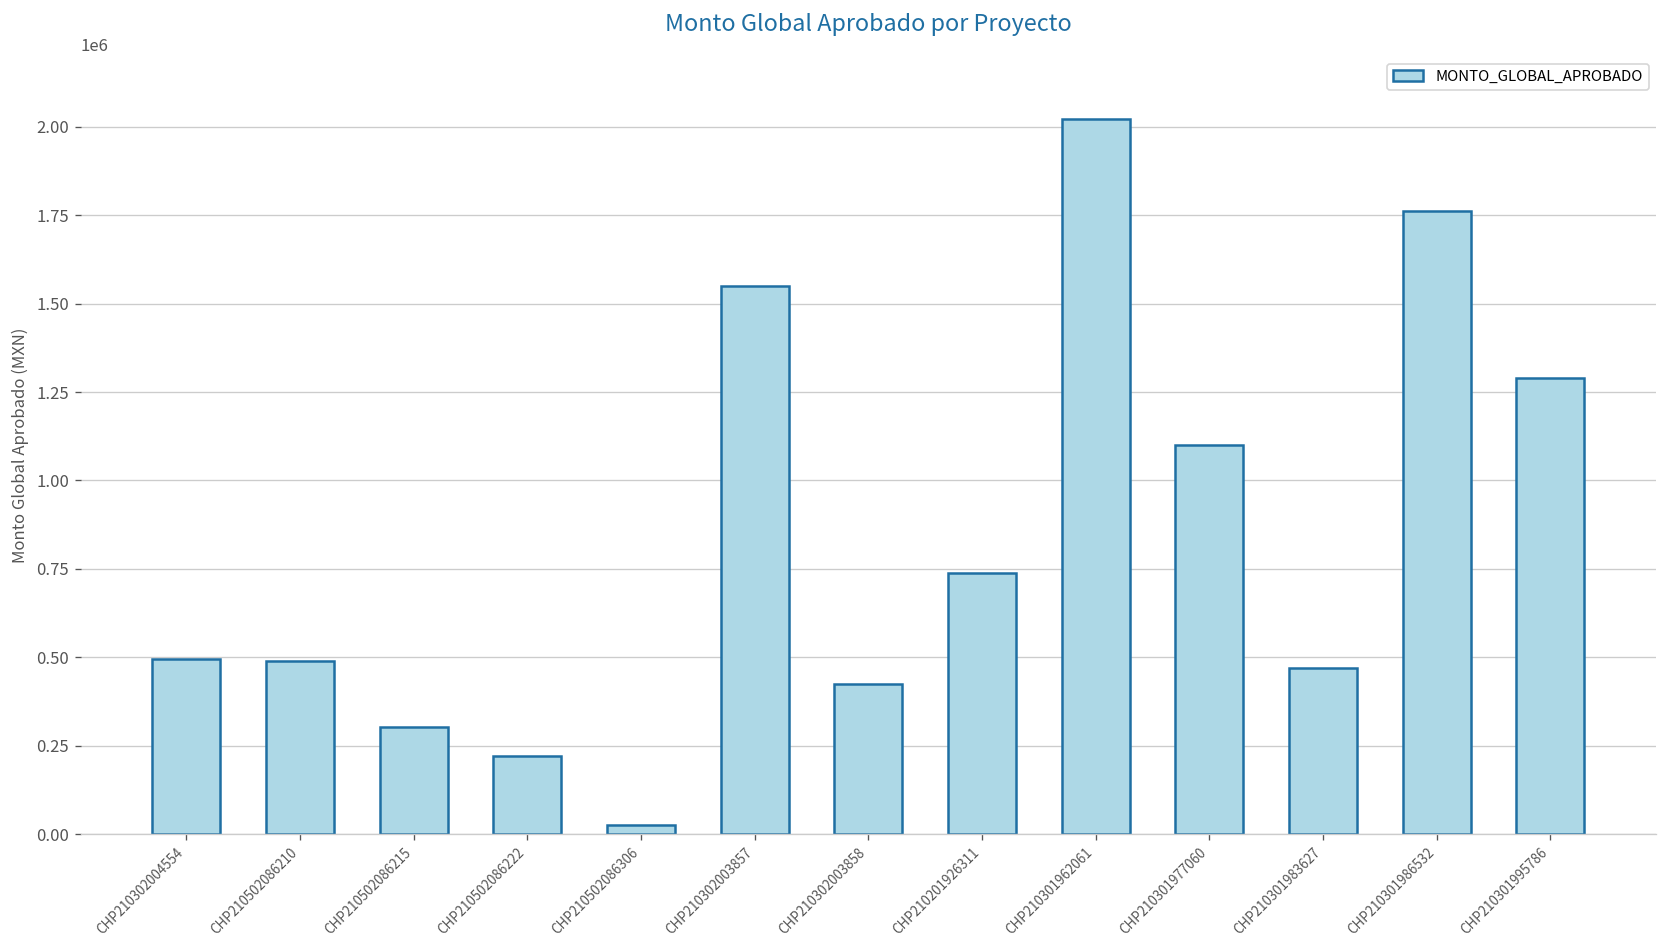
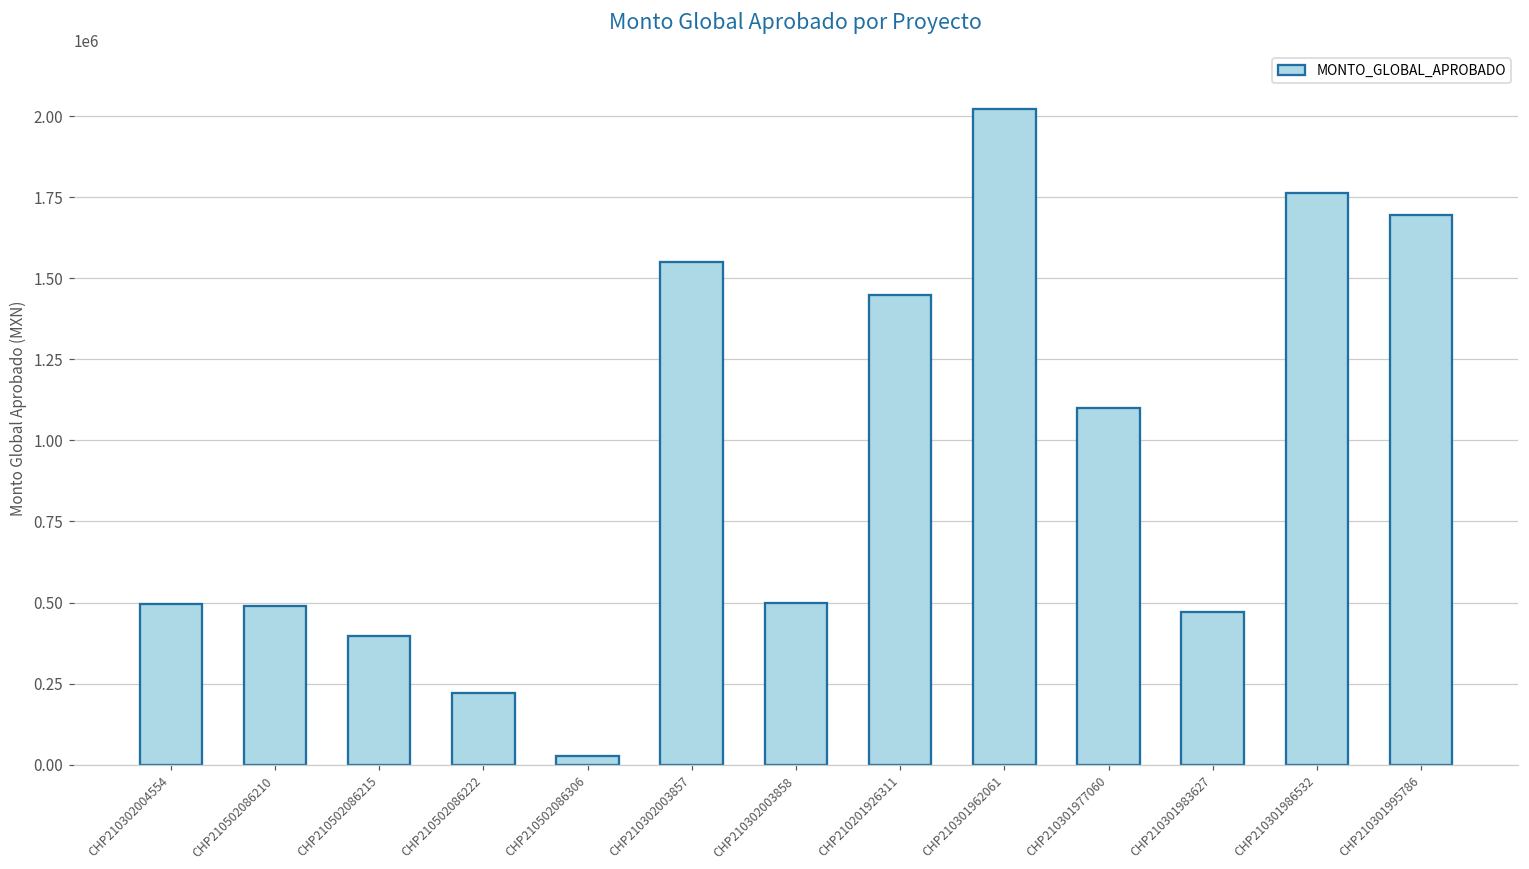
CHP210502086215: 300000 -> 400000
CHP210302003858: 430000 -> 500000
CHP210201926311: 740000 -> 1450000
CHP210301995786: 1290000 -> 1700000
